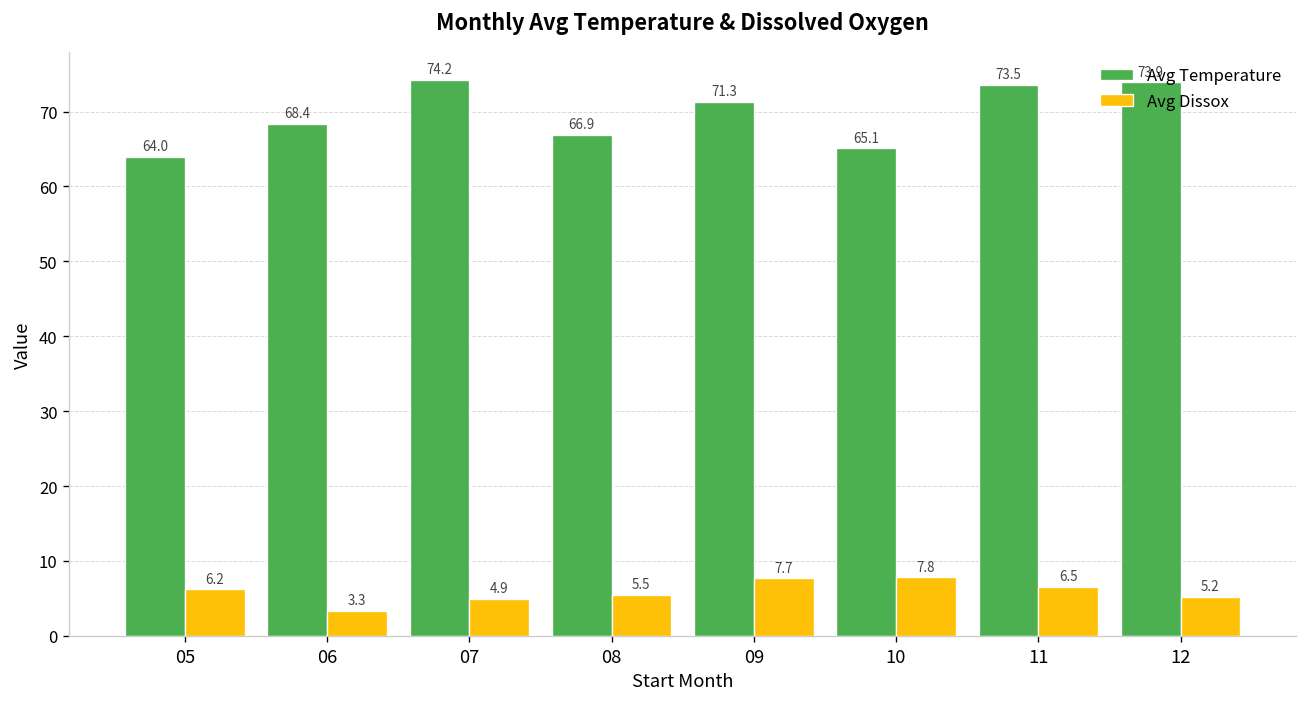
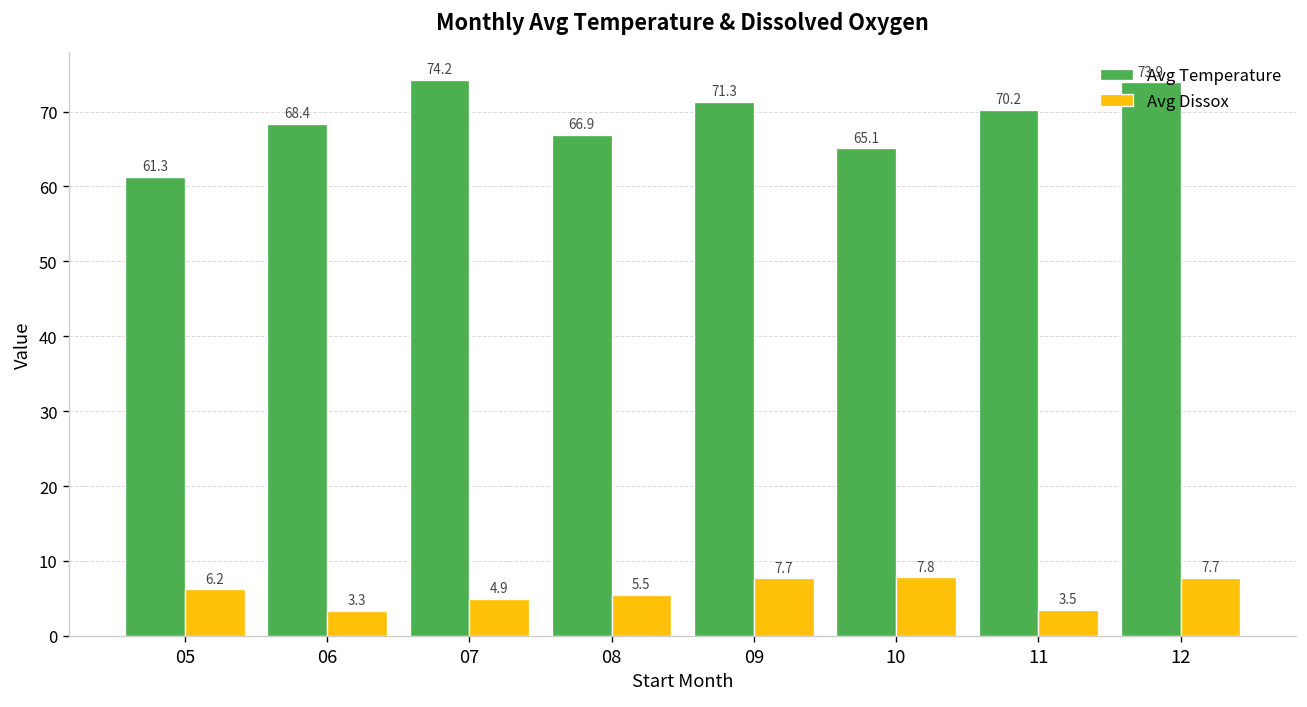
Avg Temperature, 05: 64.0 -> 61.3
Avg Temperature, 11: 73.5 -> 70.2
Avg Dissox, 11: 6.5 -> 3.5
Avg Dissox, 12: 5.2 -> 7.7
